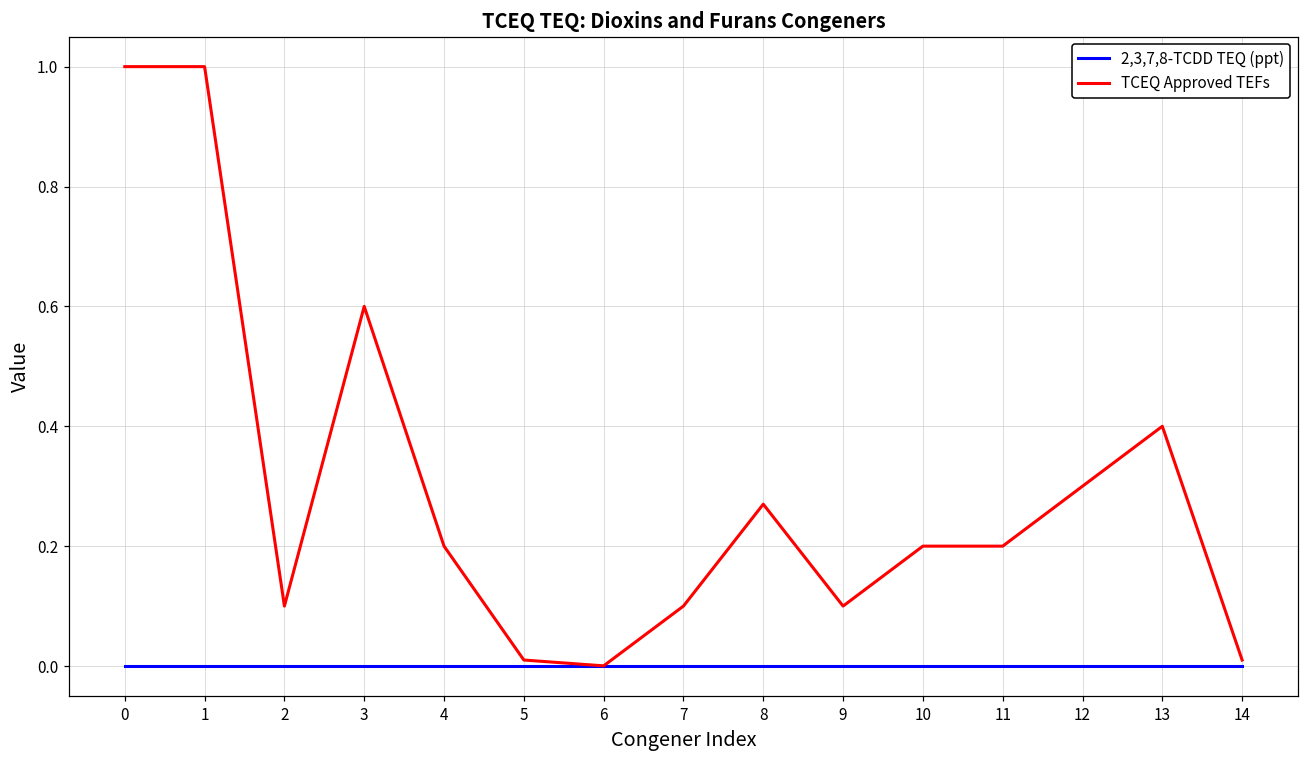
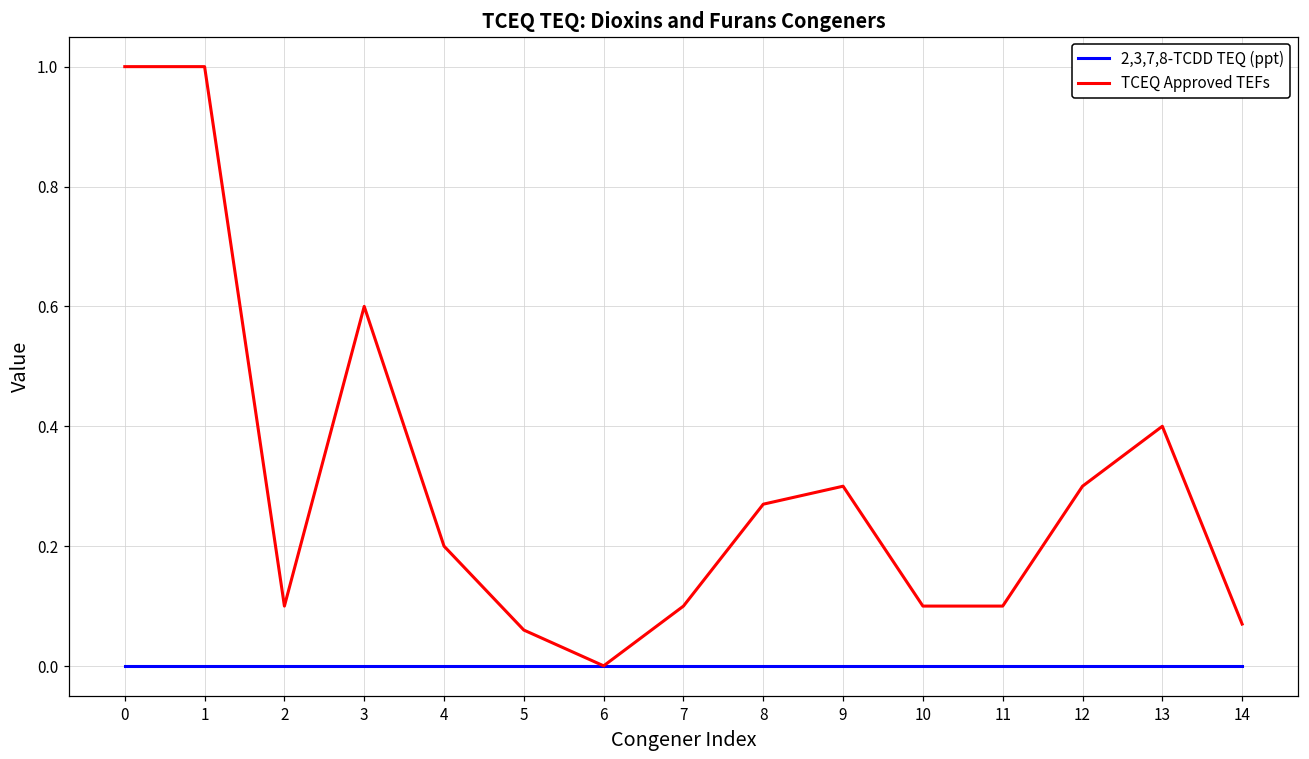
TCEQ Approved TEFs, 5: 0.01 -> 0.06
TCEQ Approved TEFs, 9: 0.1 -> 0.3
TCEQ Approved TEFs, 10: 0.2 -> 0.1
TCEQ Approved TEFs, 11: 0.2 -> 0.1
TCEQ Approved TEFs, 14: 0.01 -> 0.07
